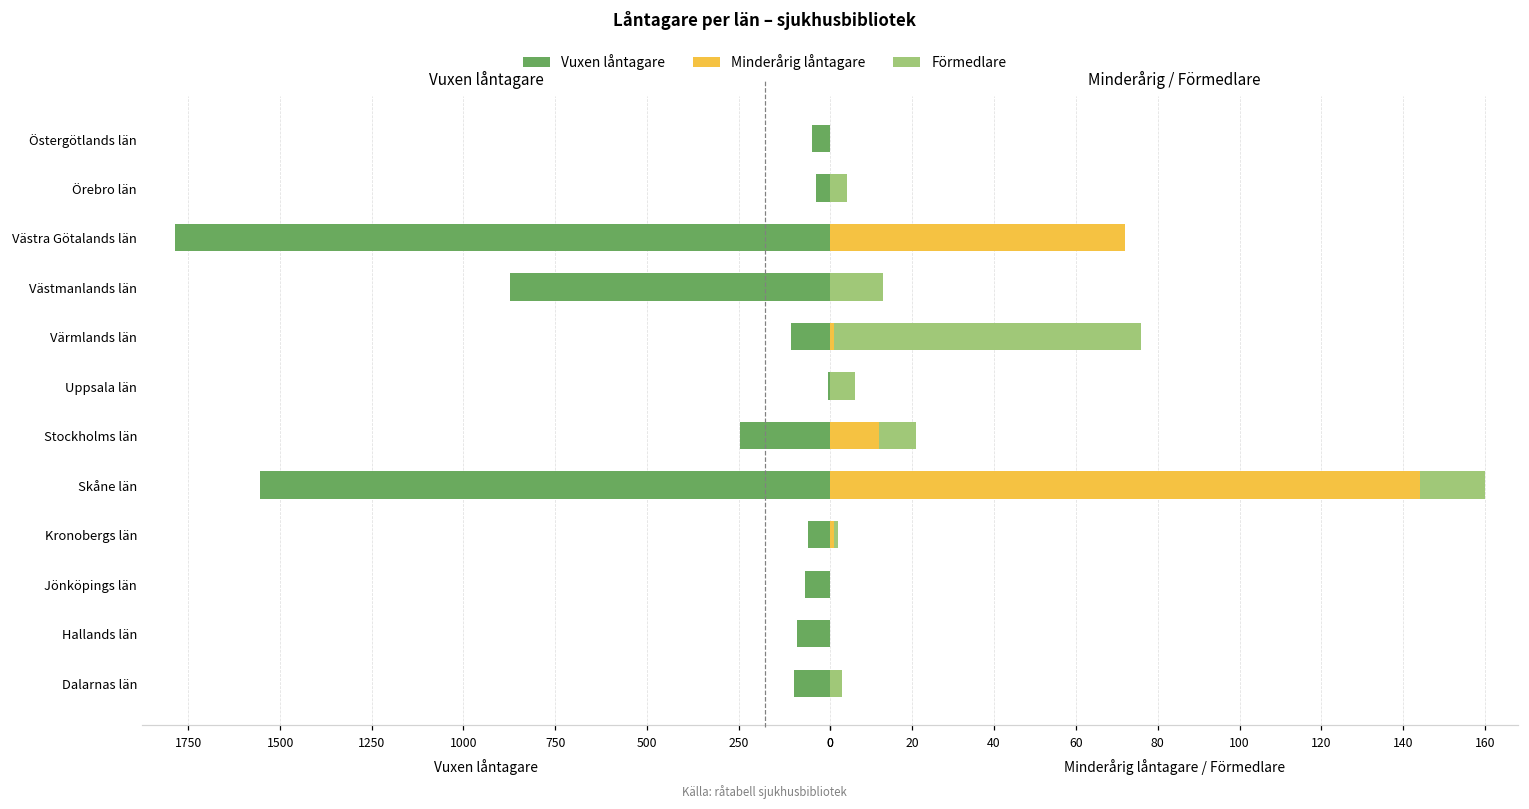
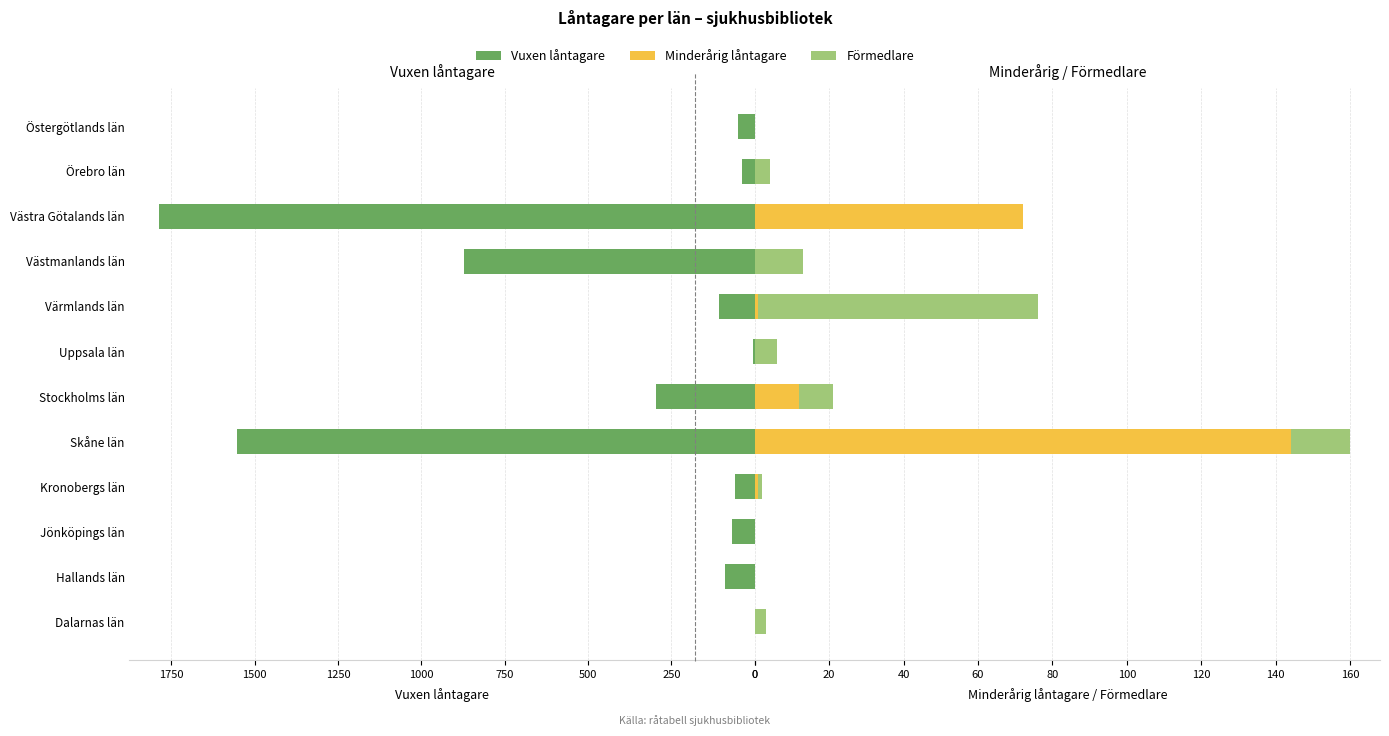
Vuxen låntagare, Stockholms län: 250 -> 300
Vuxen låntagare, Dalarnas län: 100 -> 0
